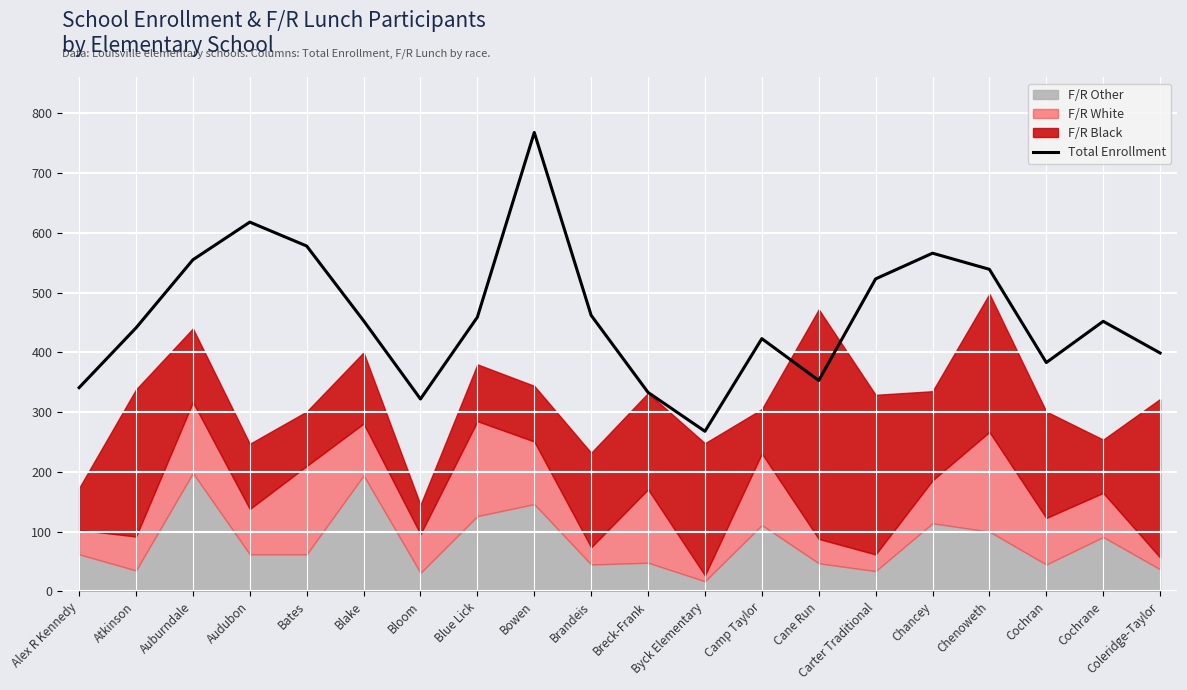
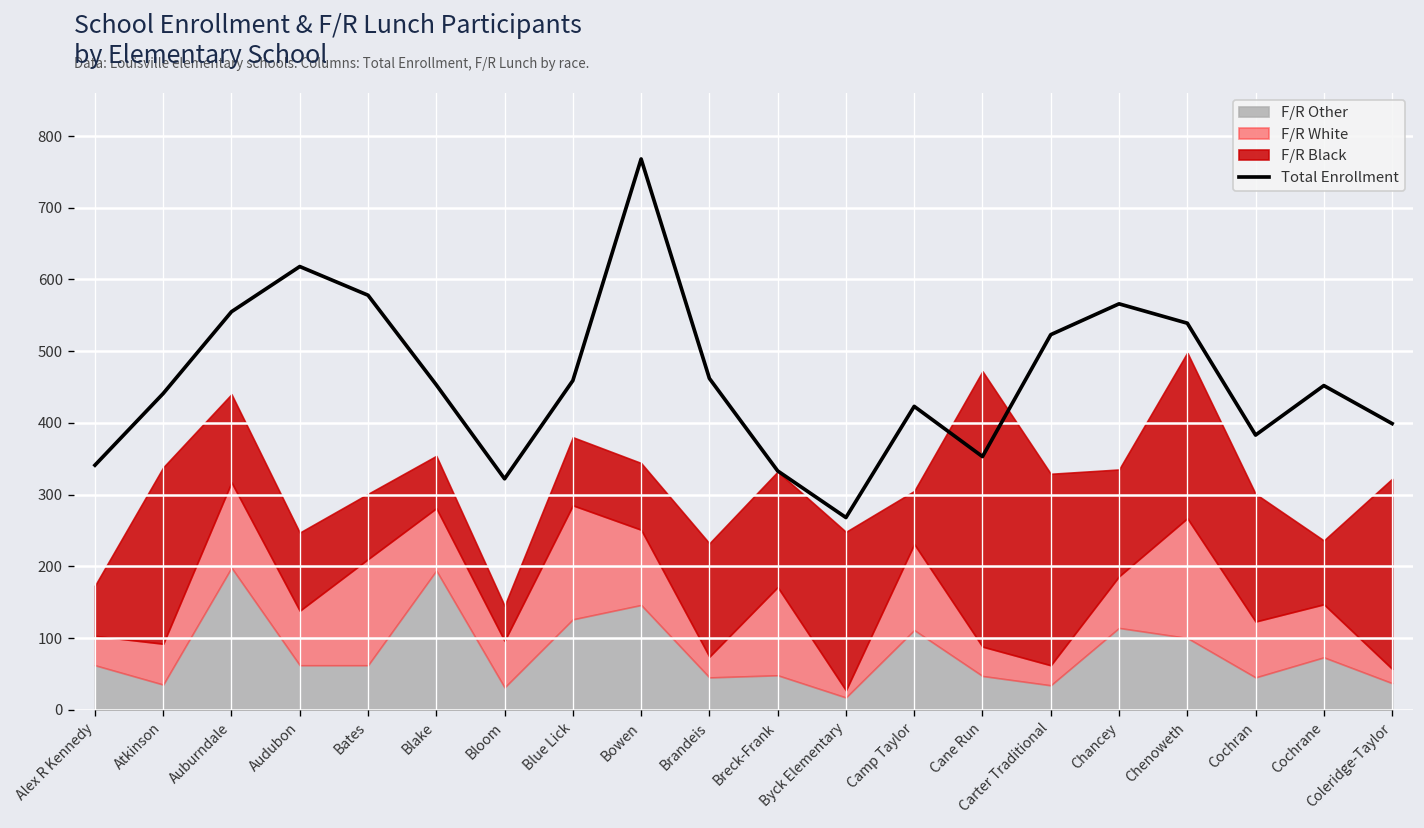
F/R Black, Blake: 120 -> 70
F/R Other, Cochrane: 90 -> 70
